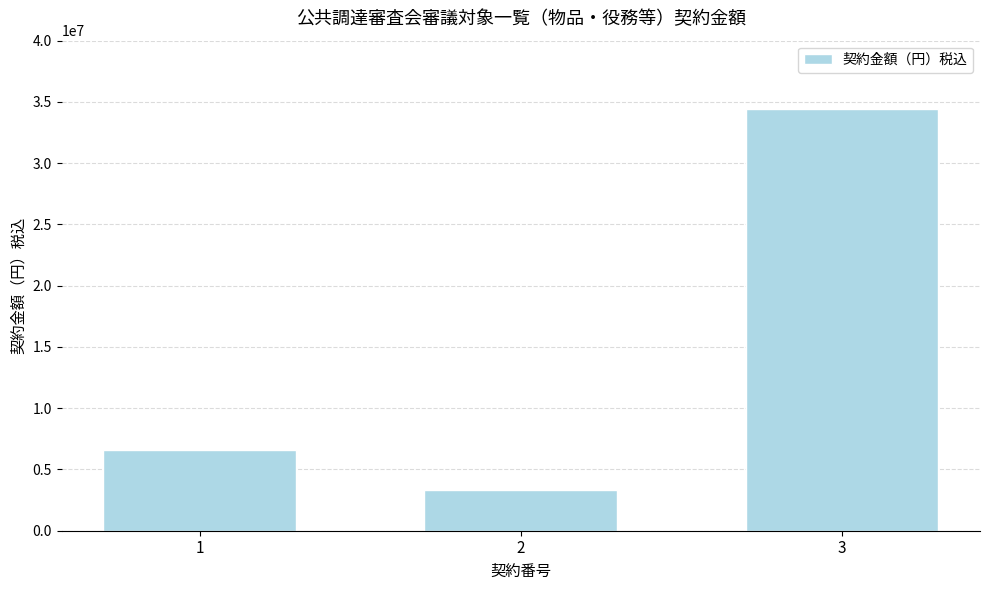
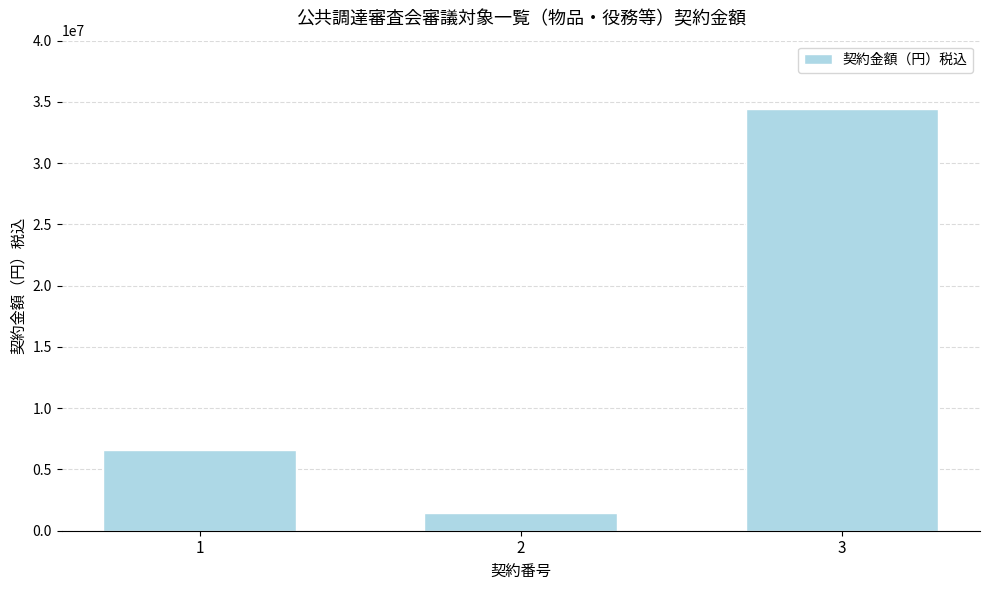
2: 3300000 -> 1400000
